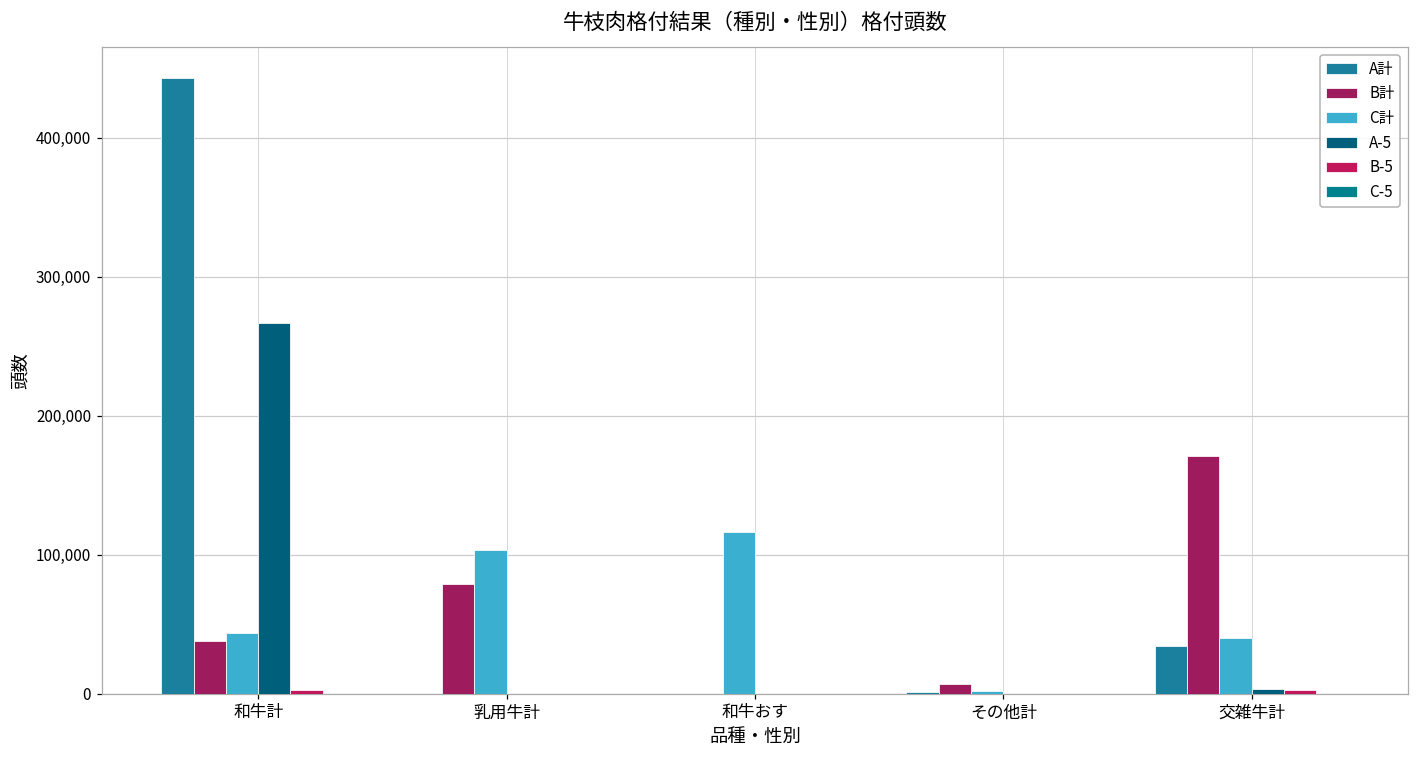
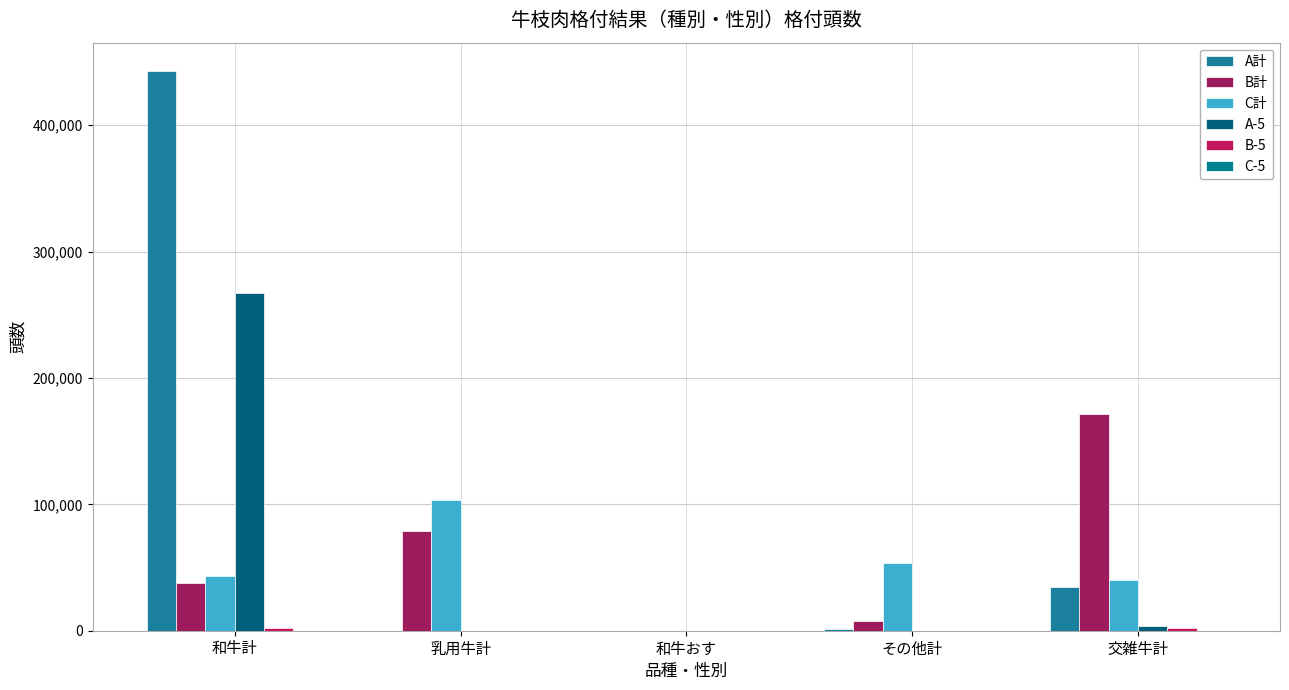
C計, 和牛おす: 117,000 -> 0
C計, その他計: 2,000 -> 53,000
